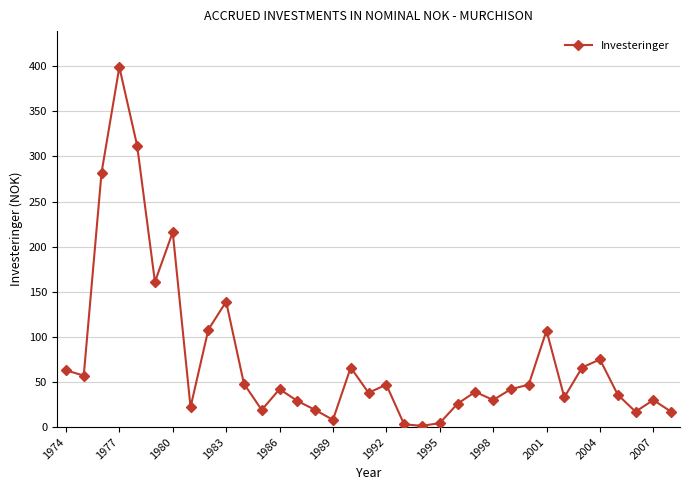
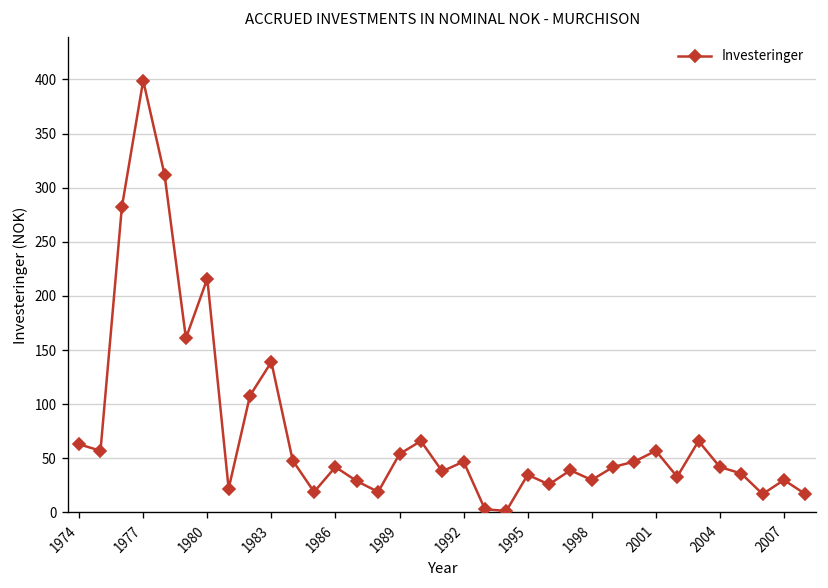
1989: 10 -> 50
1995: 0 -> 30
2001: 110 -> 60
2004: 80 -> 40
